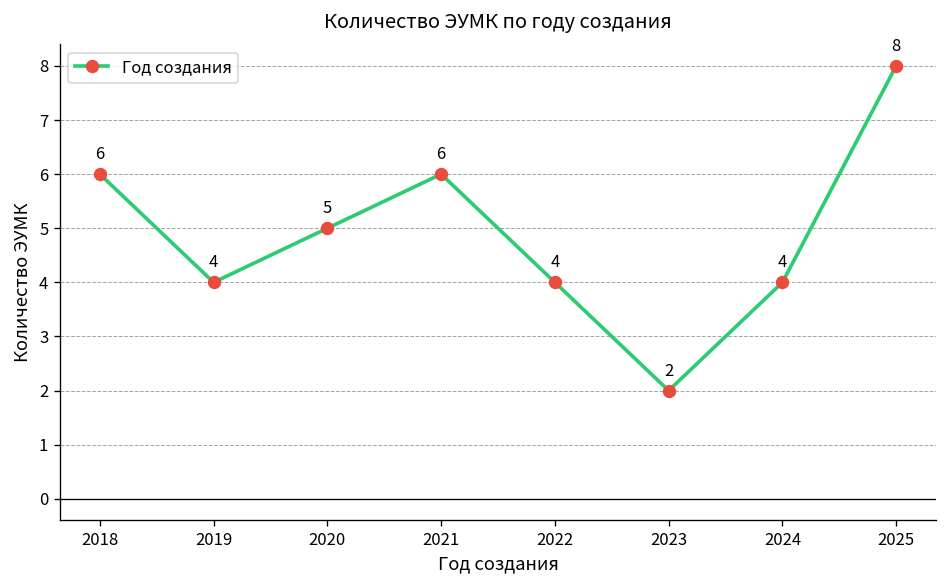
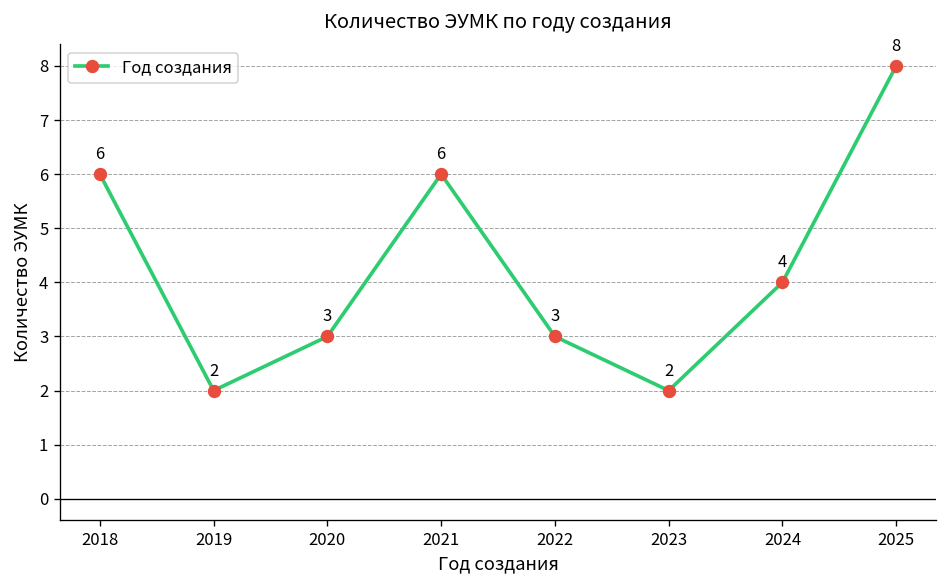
2019: 4 -> 2
2020: 5 -> 3
2022: 4 -> 3
